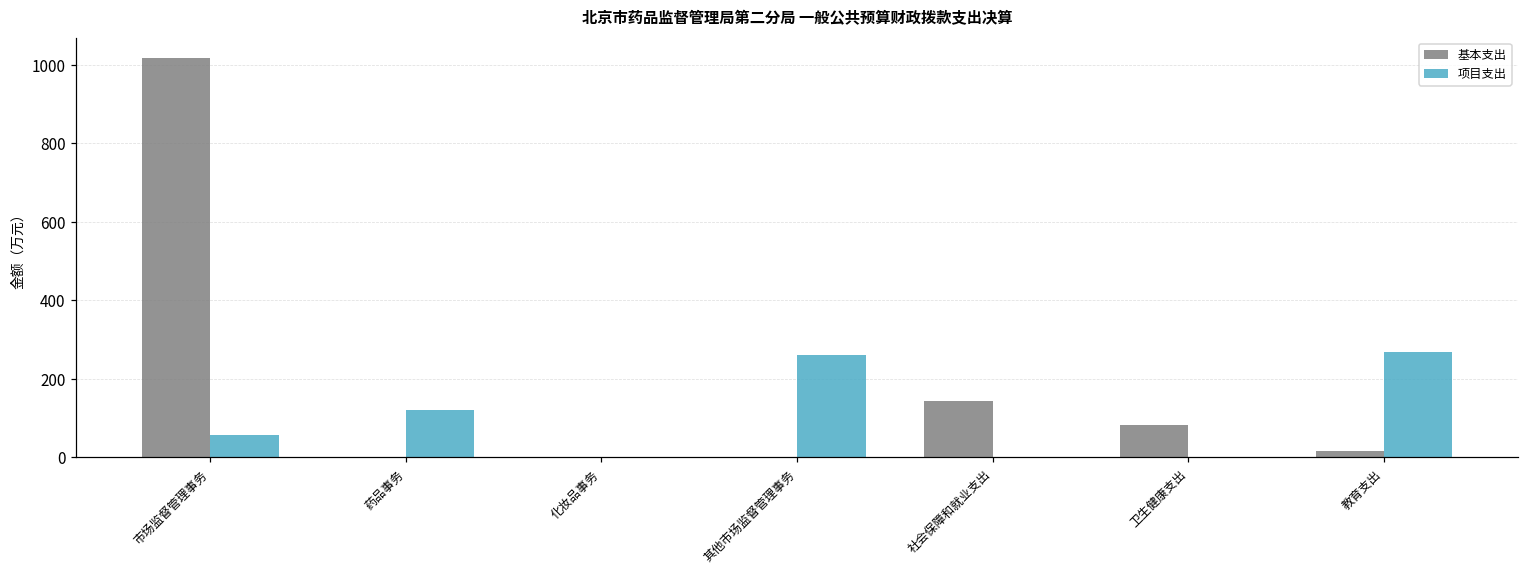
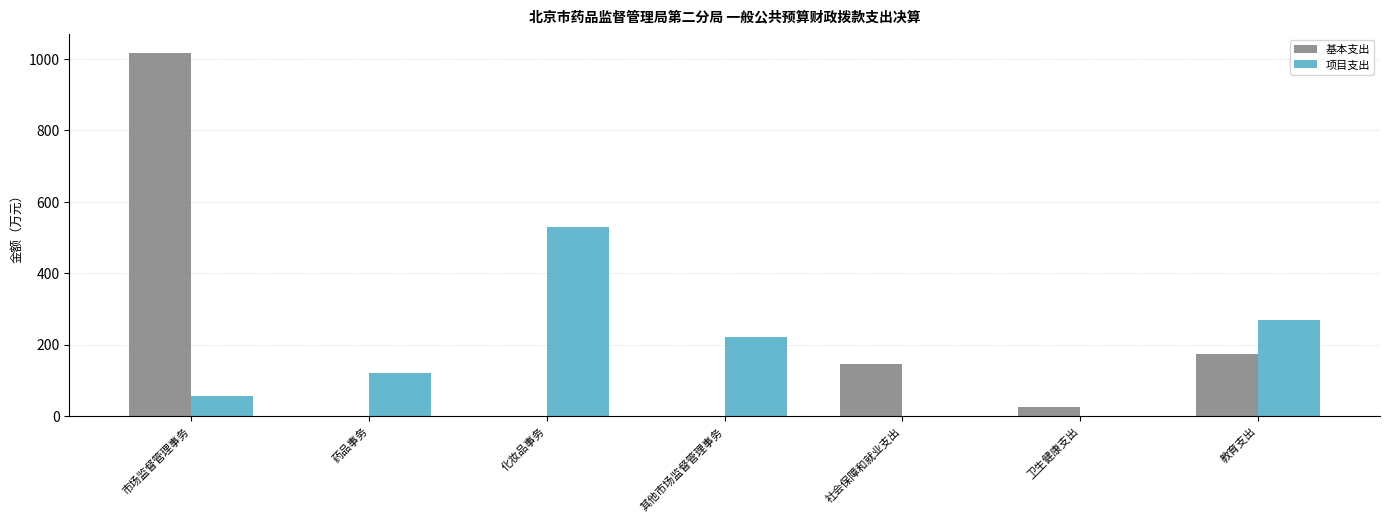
项目支出, 化妆品事务: 0 -> 530
项目支出, 其他市场监督管理事务: 260 -> 220
基本支出, 卫生健康支出: 80 -> 20
基本支出, 教育支出: 20 -> 170
